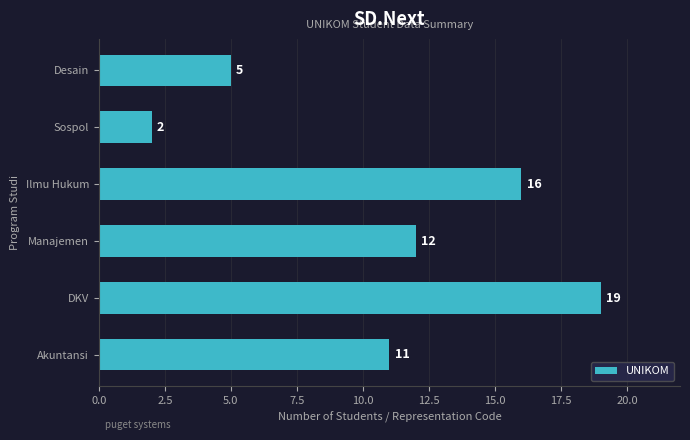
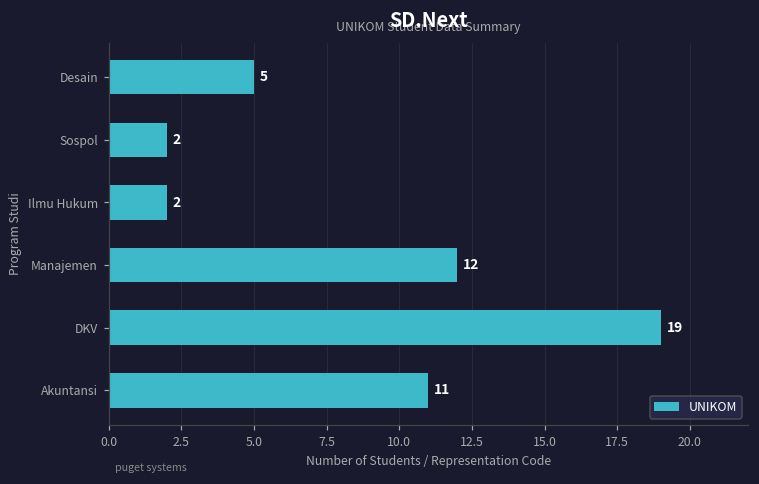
Ilmu Hukum: 16 -> 2
